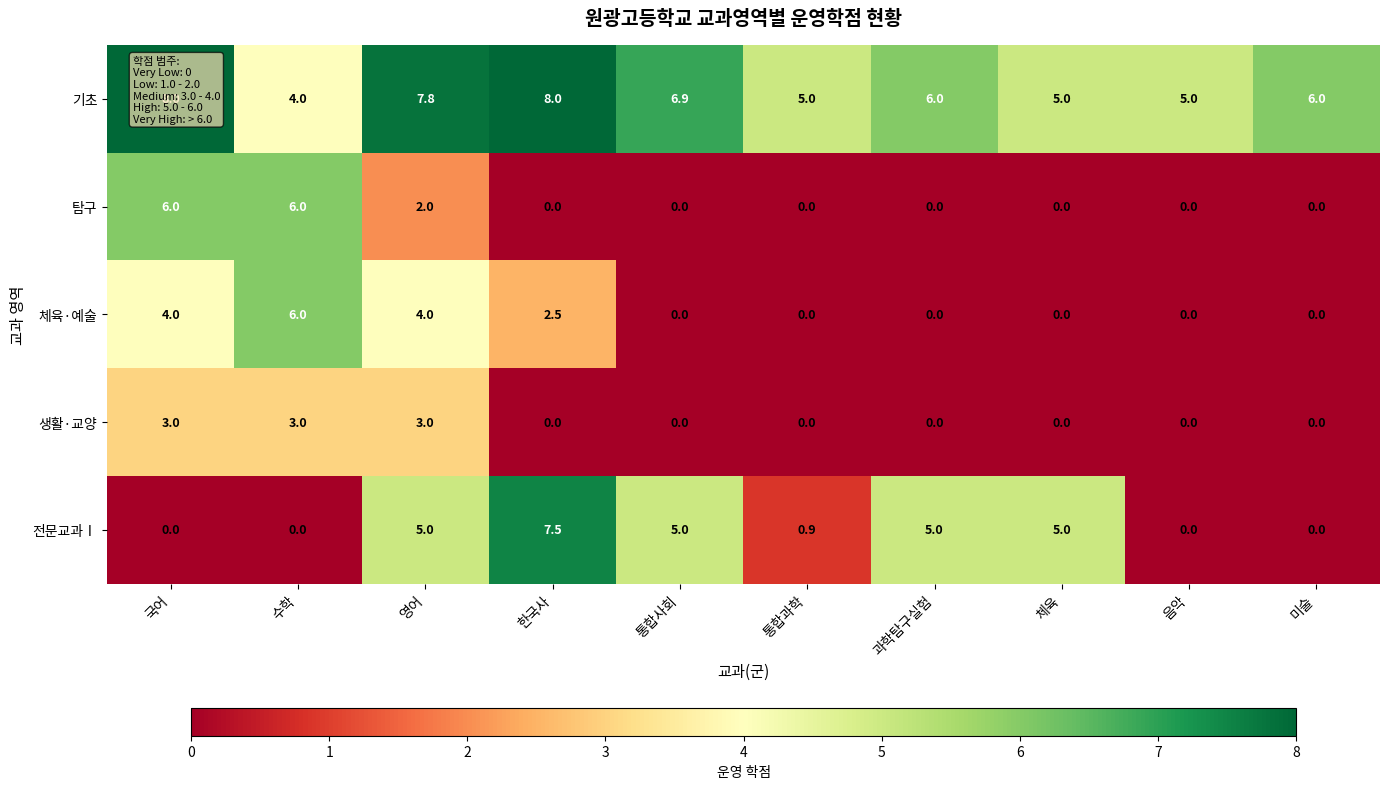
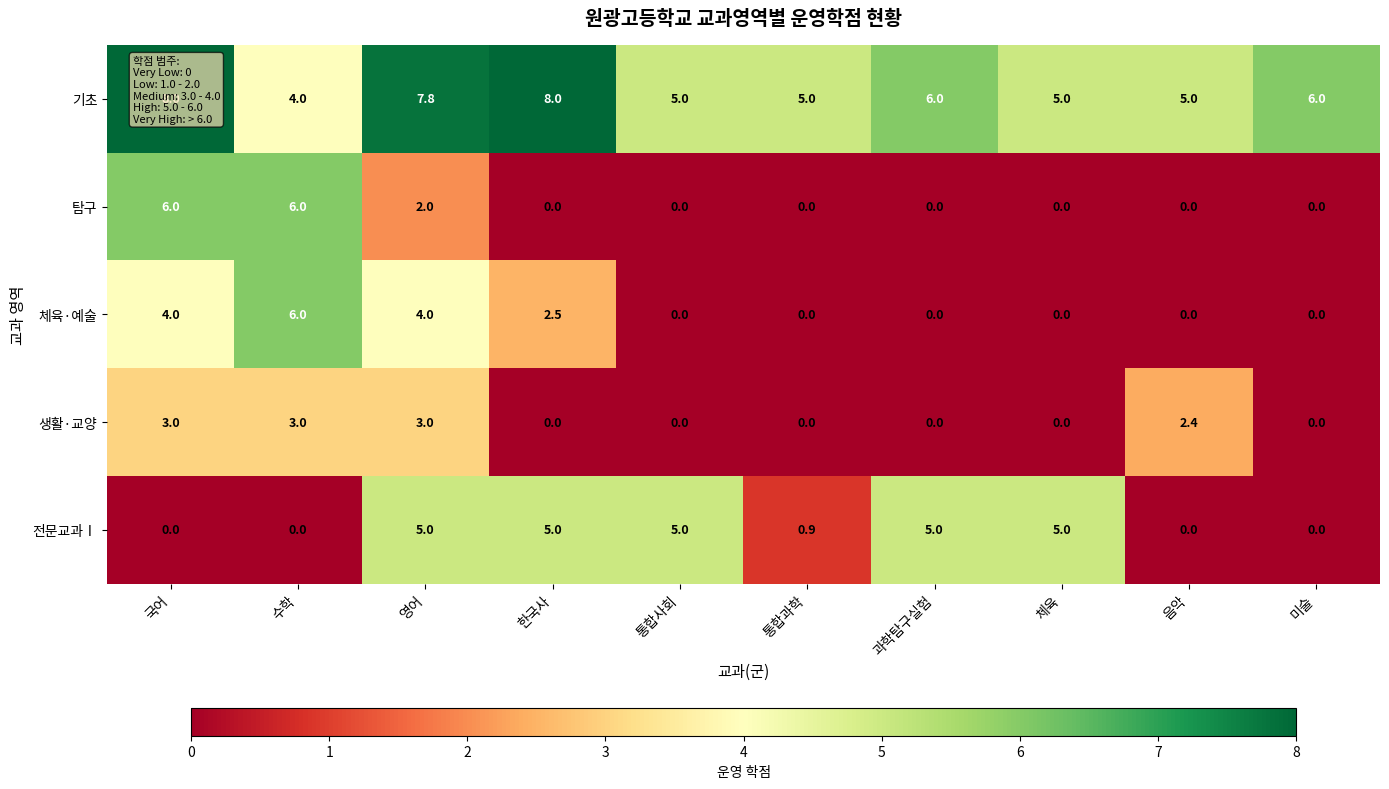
기초, 통합사회: 6.9 -> 5.0
생활·교양, 음악: 0.0 -> 2.4
전문교과Ⅰ, 한국사: 7.5 -> 5.0
